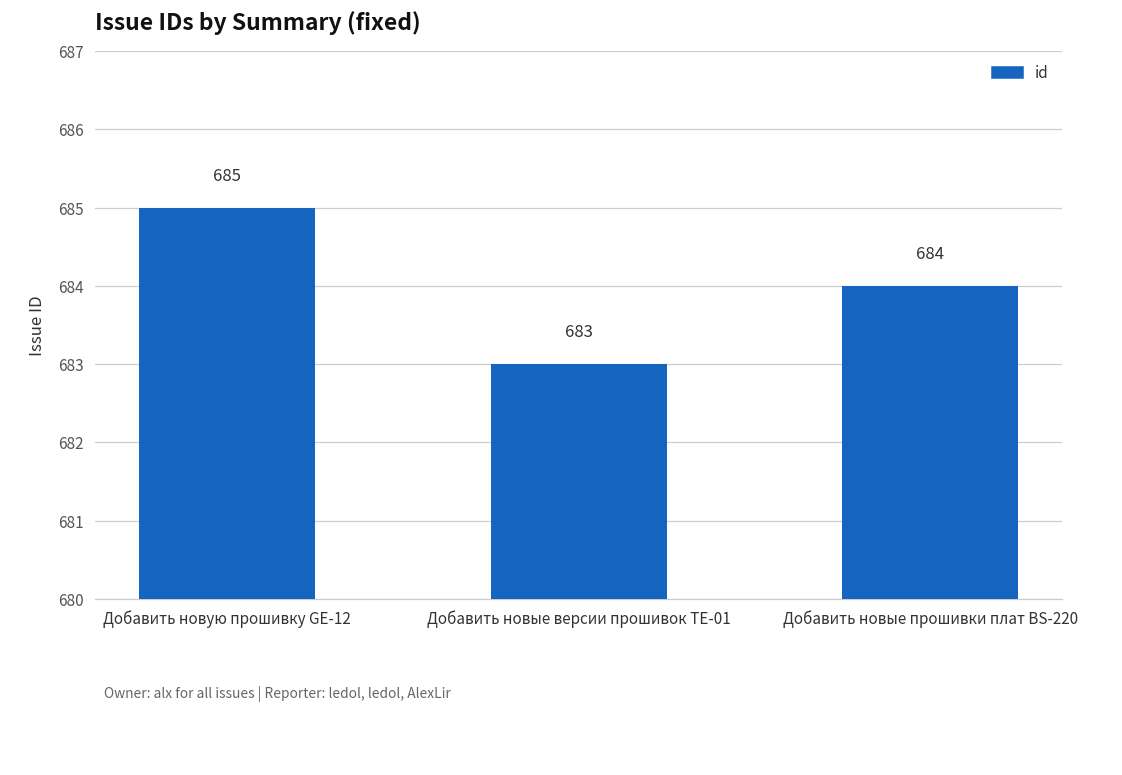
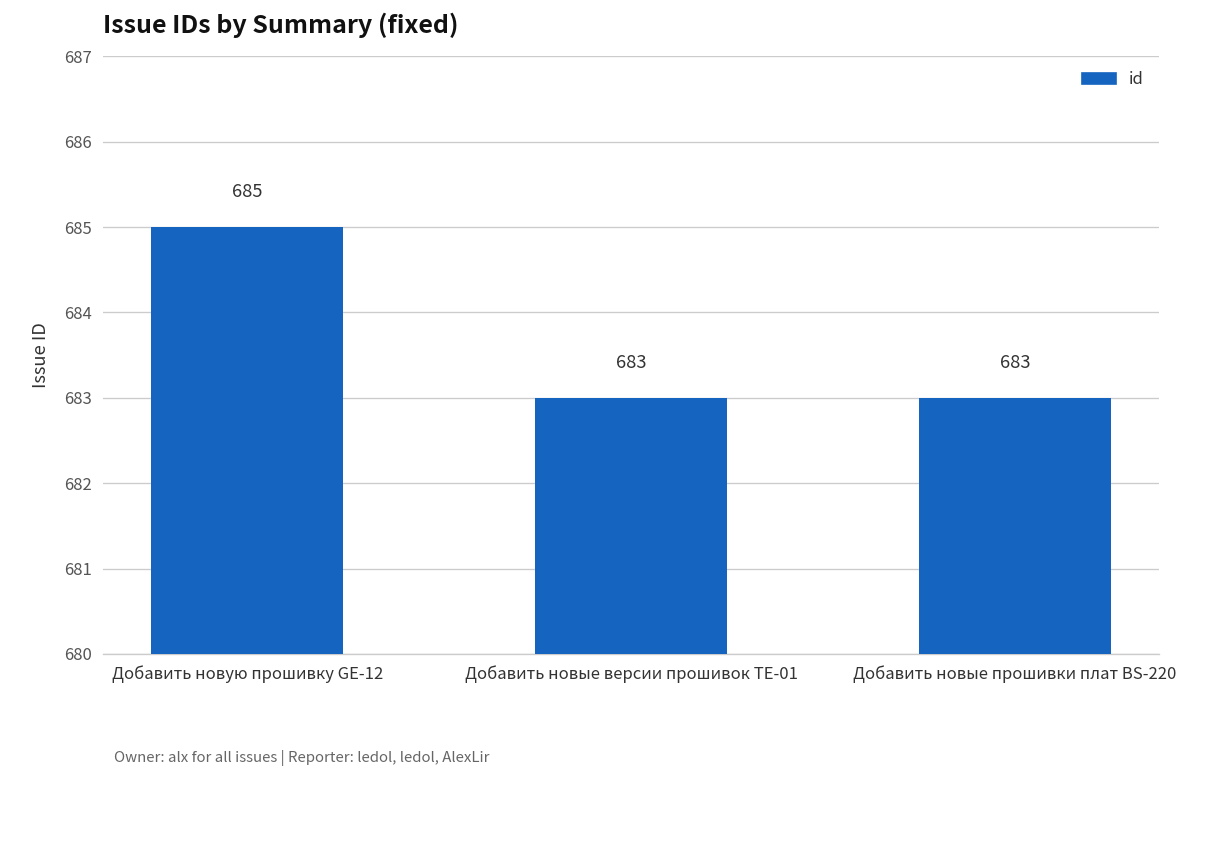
Добавить новые прошивки плат BS-220: 684 -> 683
